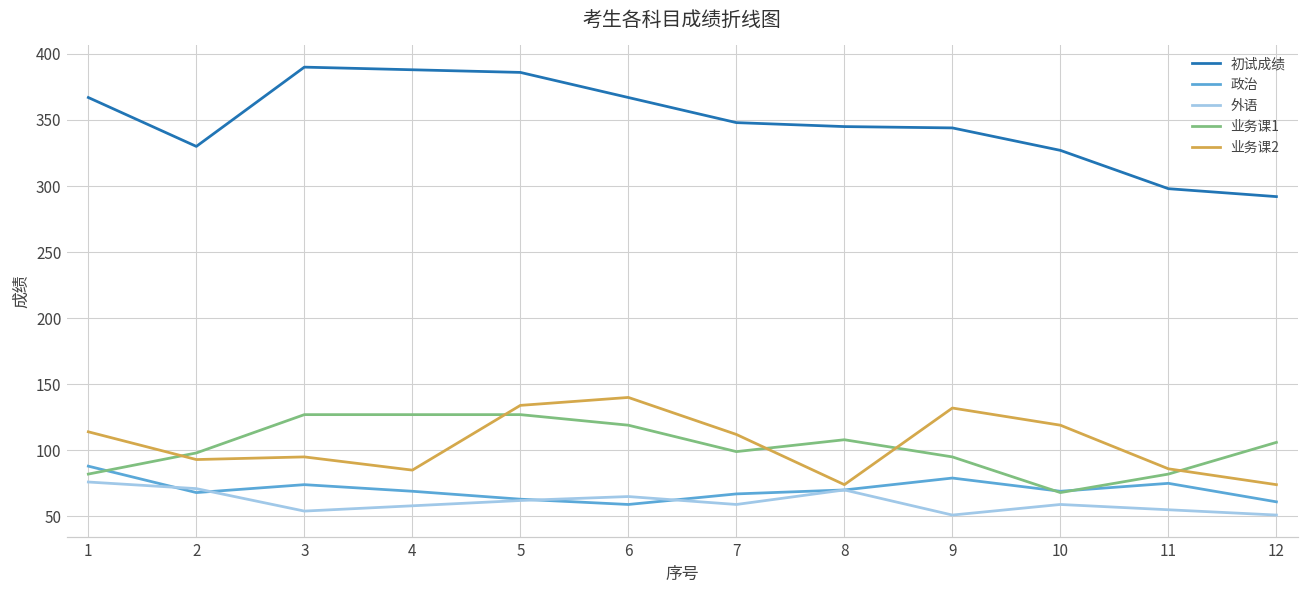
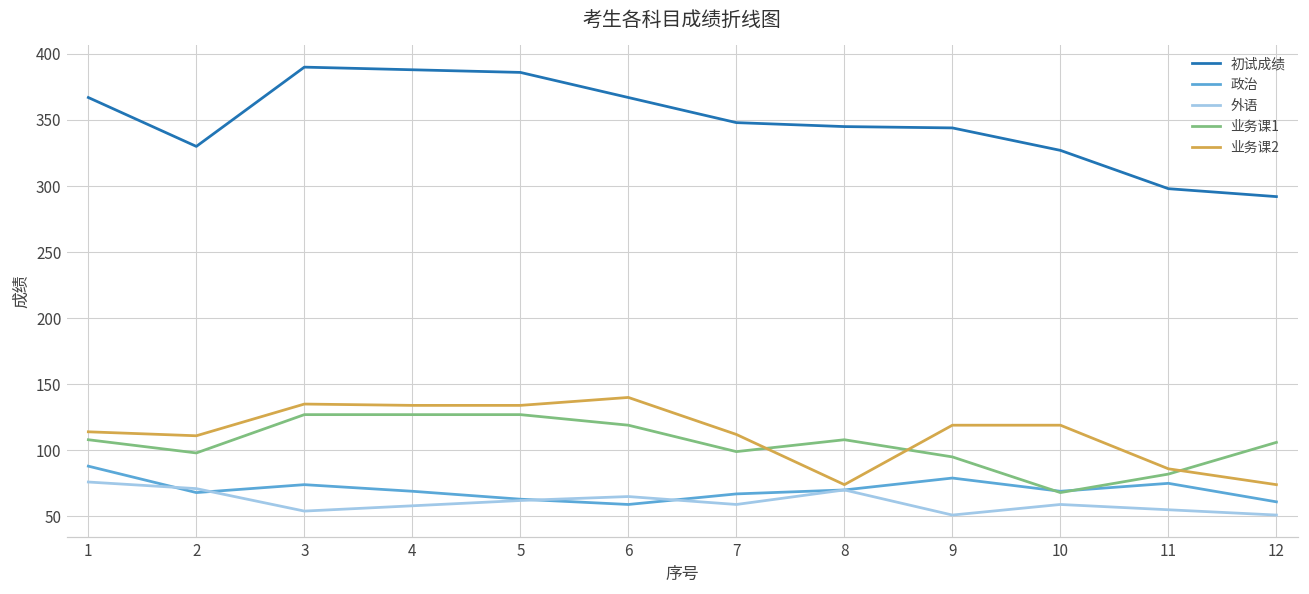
业务课1, 1: 82 -> 108
业务课2, 2: 93 -> 111
业务课2, 3: 95 -> 135
业务课2, 4: 85 -> 134
业务课2, 9: 132 -> 119
